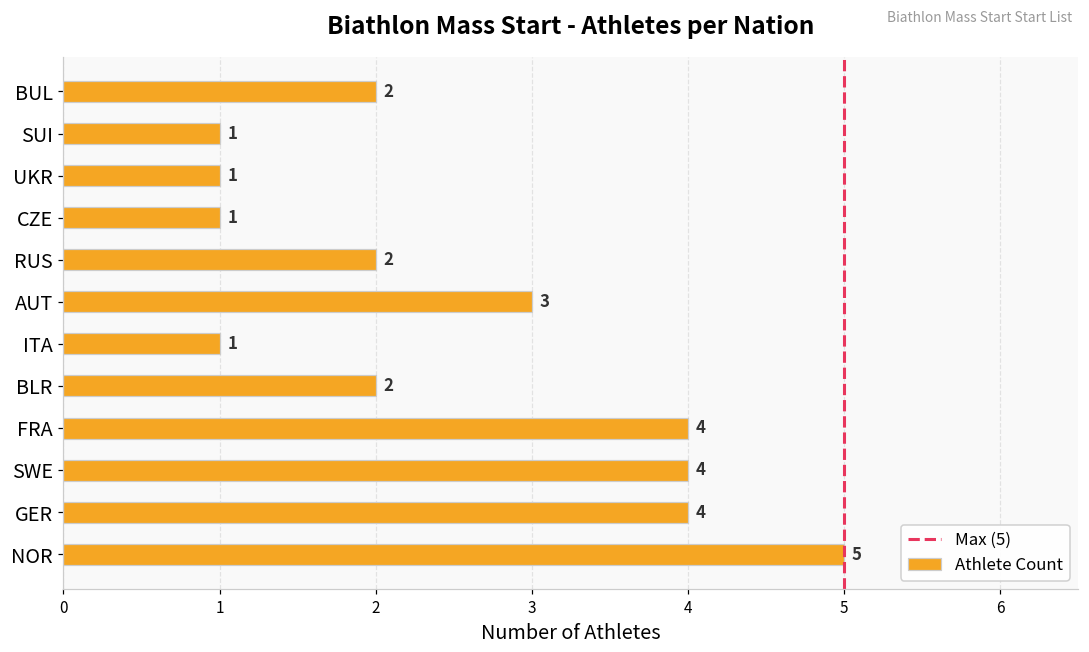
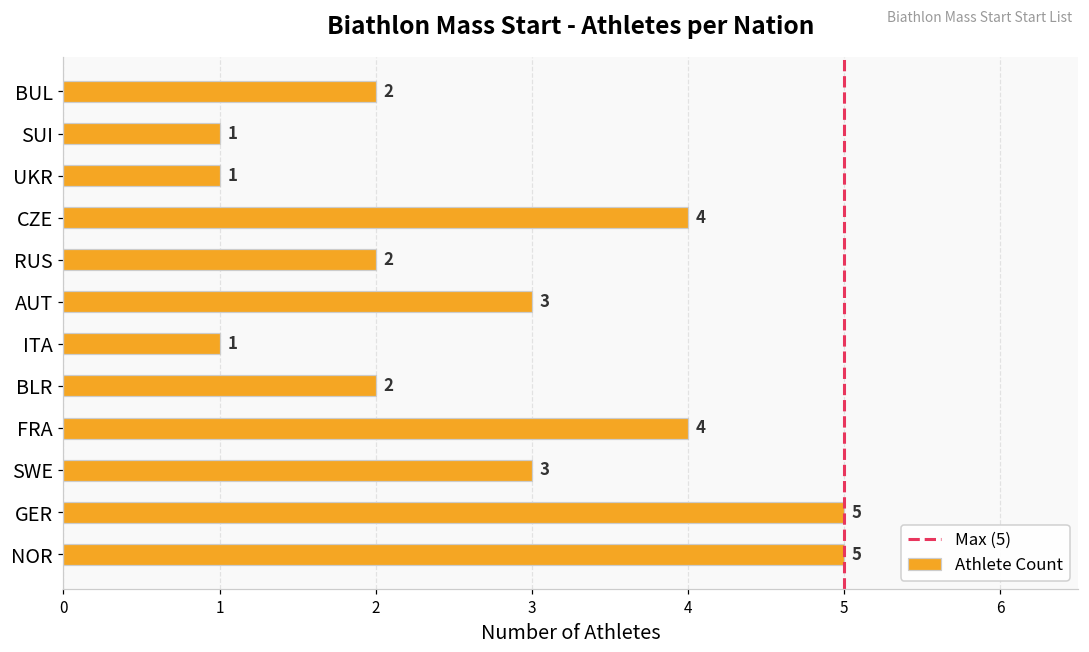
CZE: 1 -> 4
SWE: 4 -> 3
GER: 4 -> 5
